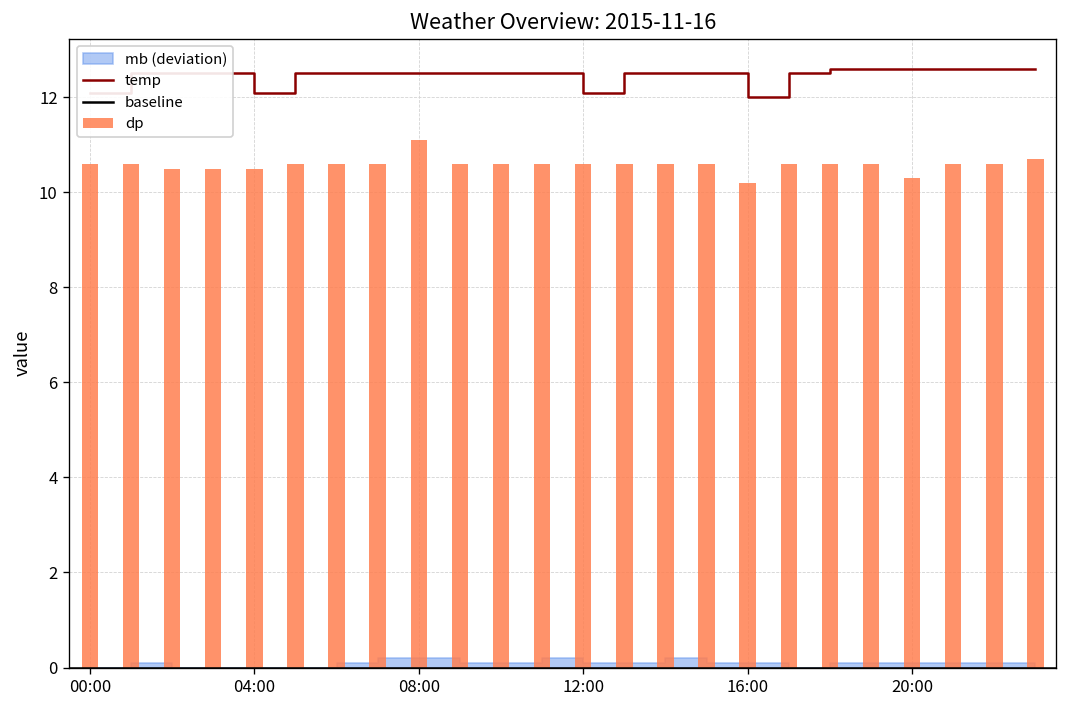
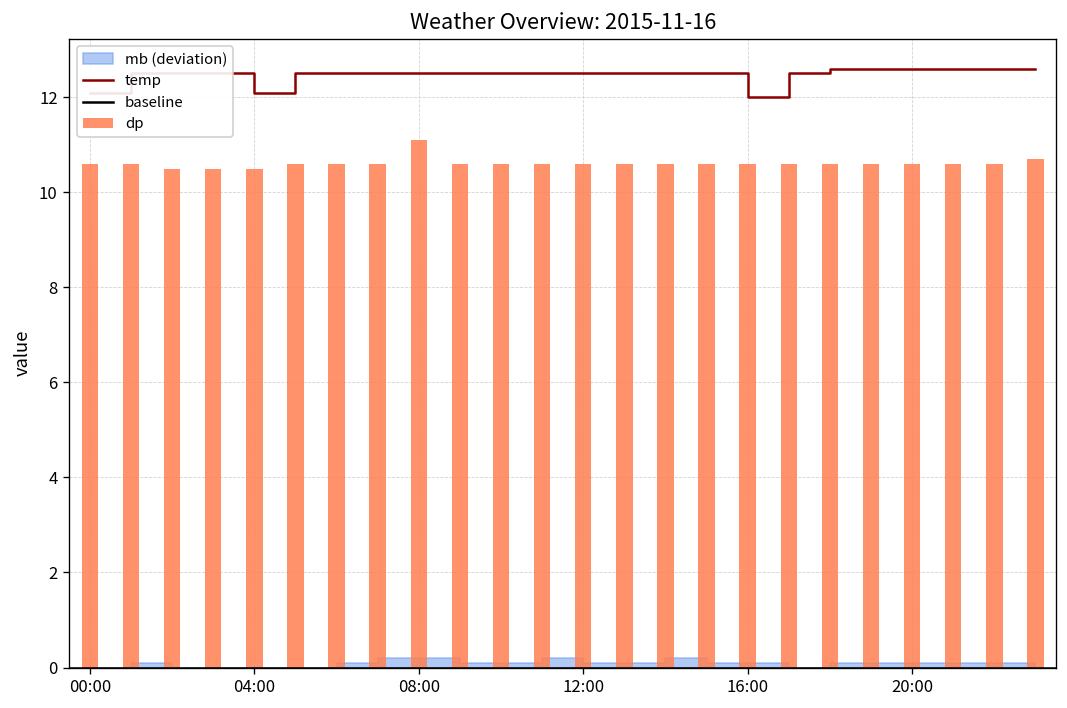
temp, 12:00: 12.1 -> 12.5
dp, 16:00: 10.2 -> 10.6
dp, 20:00: 10.3 -> 10.6
